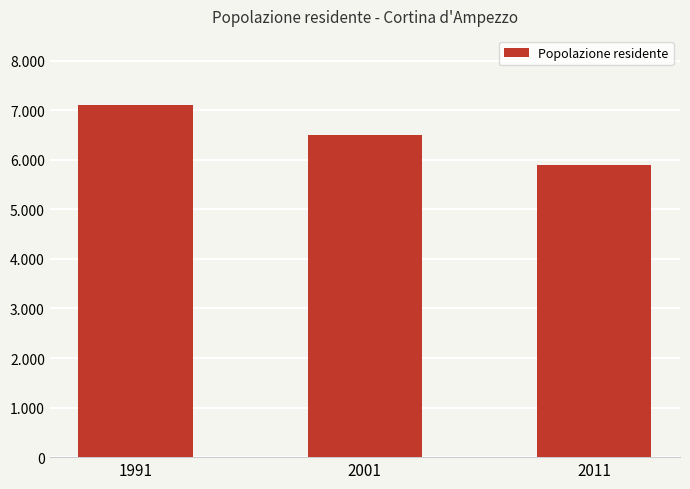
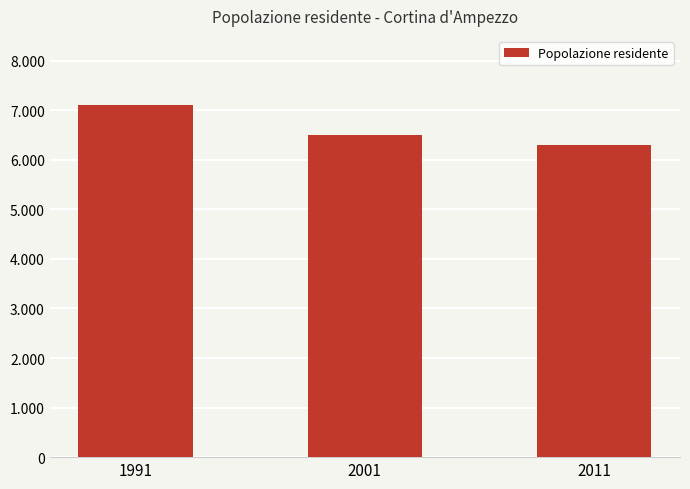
2011: 5.9 -> 6.3
